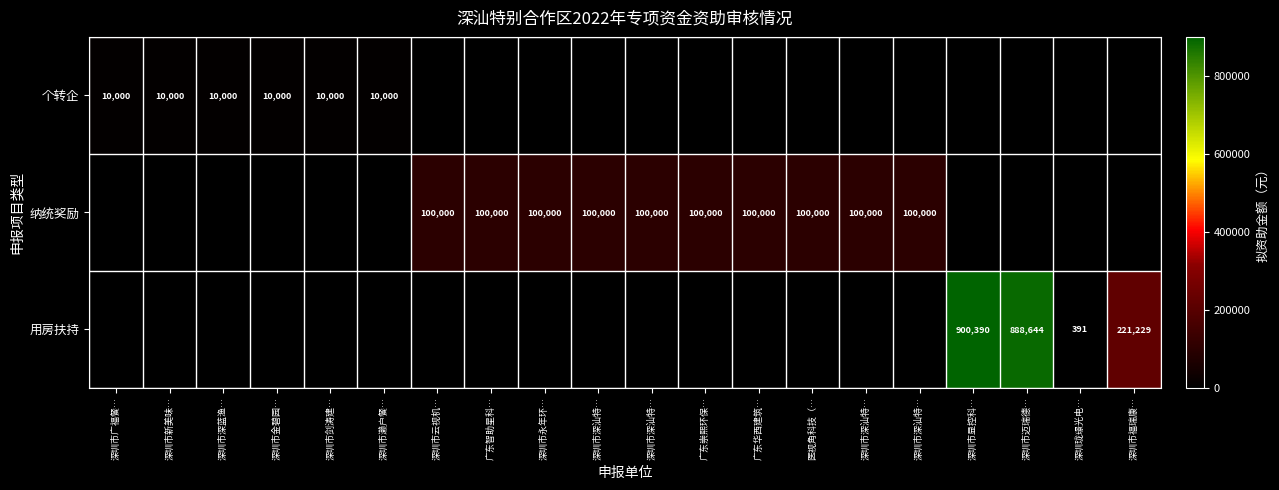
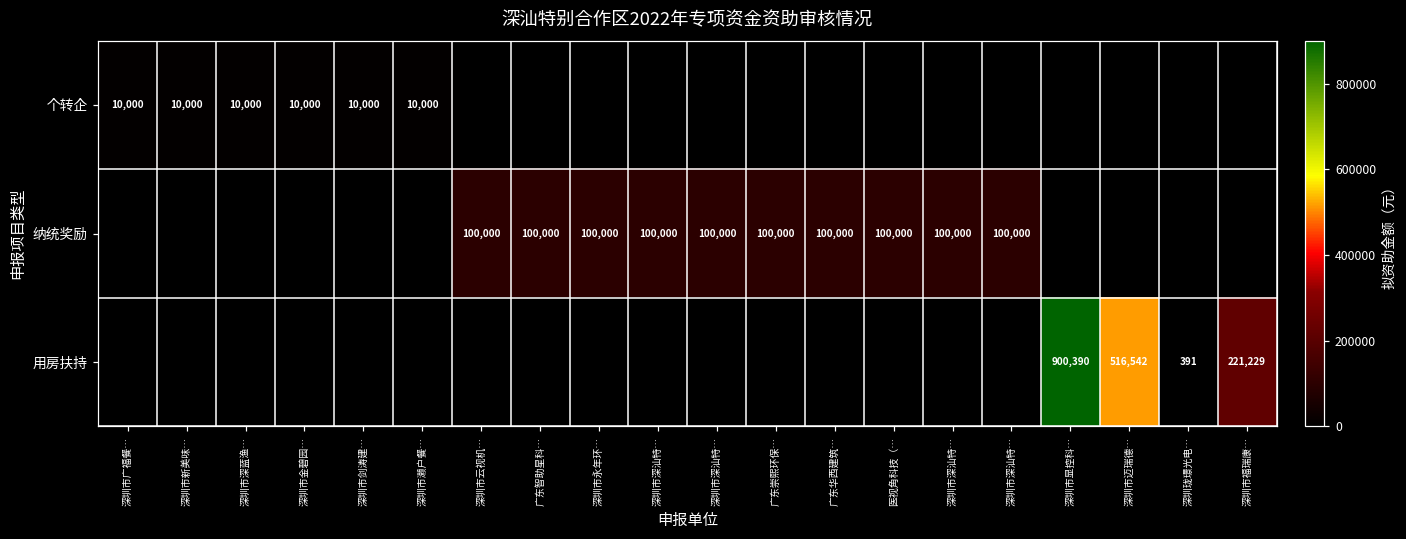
用房扶持, 深圳市迈瑞德…: 888,644 -> 516,542
